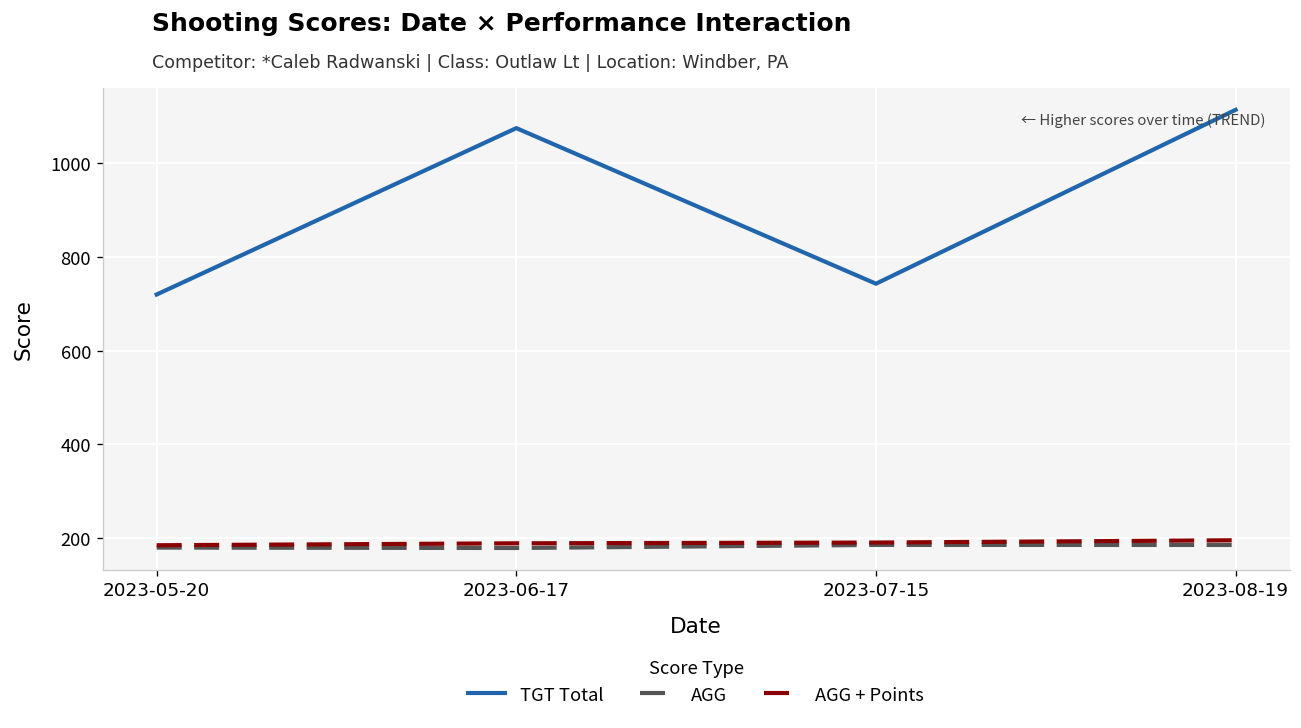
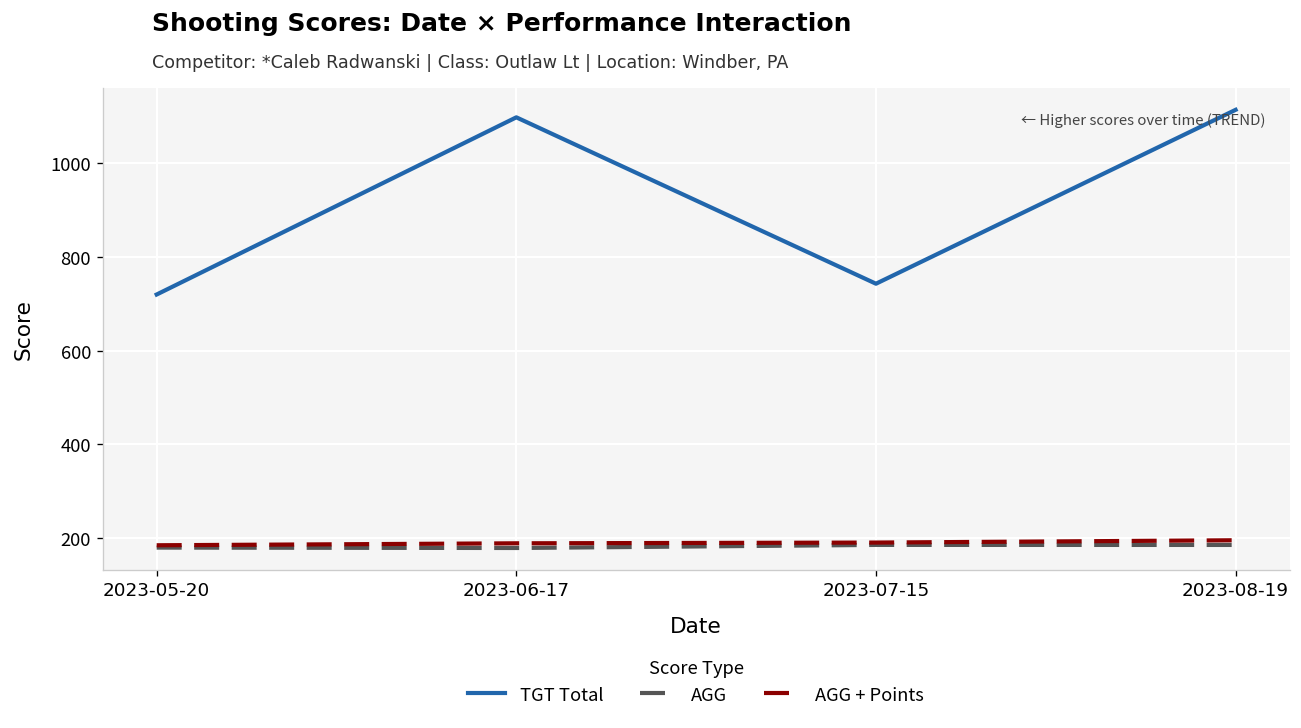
TGT Total, 2023-06-17: 1080 -> 1100
